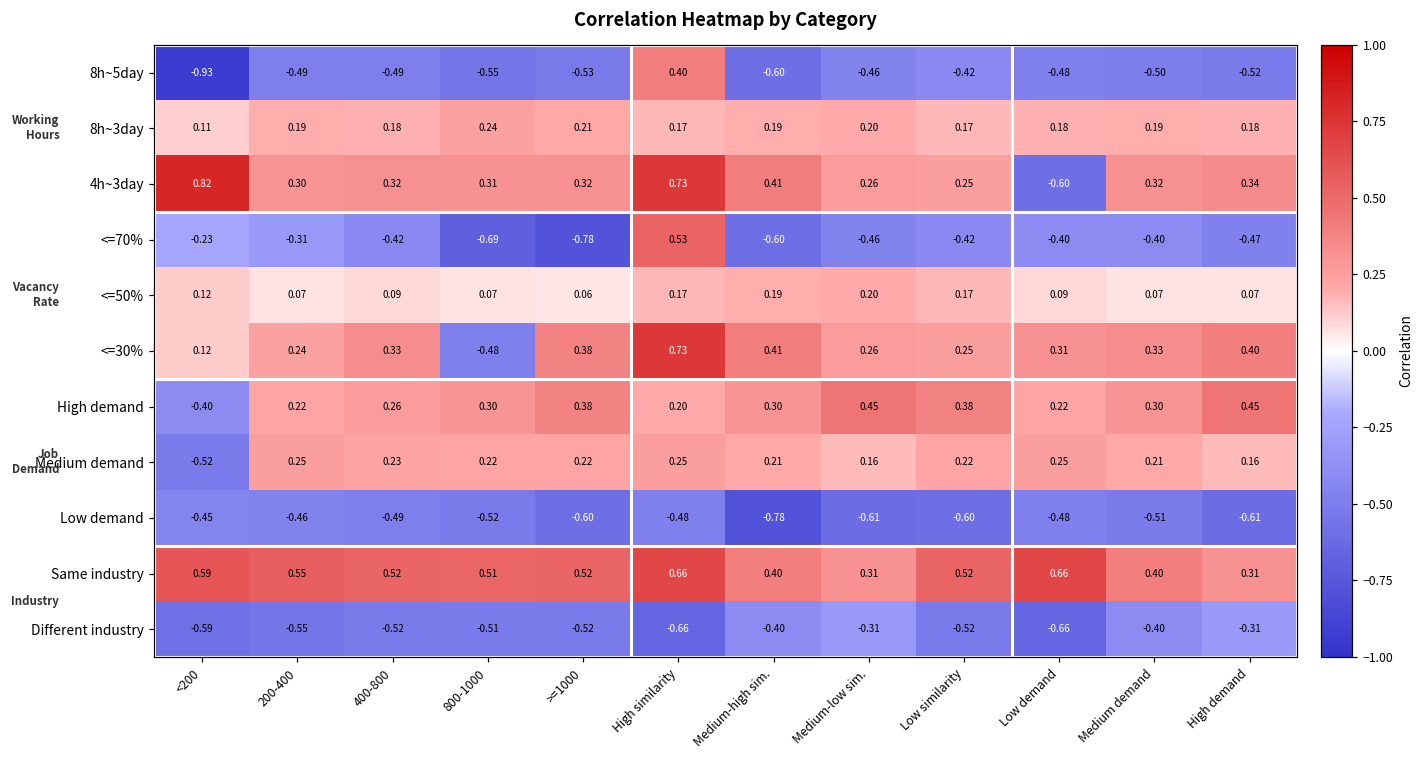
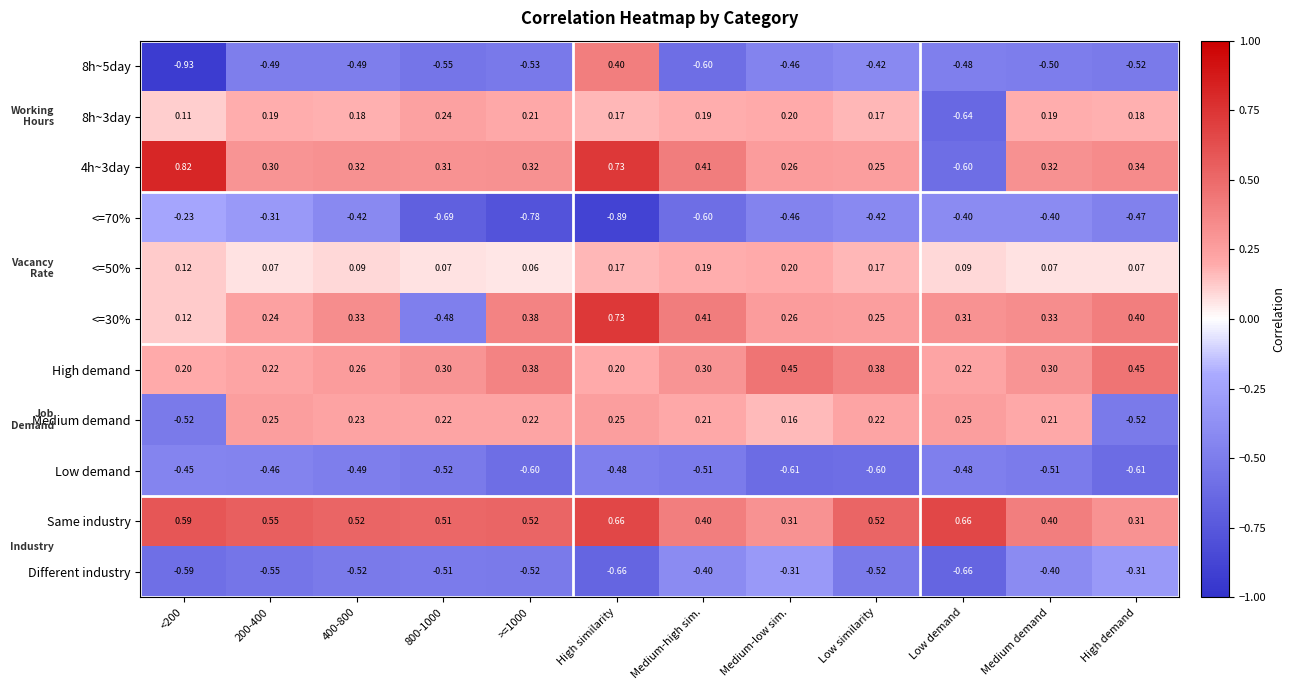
8h~3day, Low demand: 0.18 -> -0.64
<=70%, High similarity: 0.53 -> -0.89
High demand, <200: -0.40 -> 0.20
Medium demand, High demand: 0.16 -> -0.52
Low demand, Medium-high sim.: -0.78 -> -0.51
